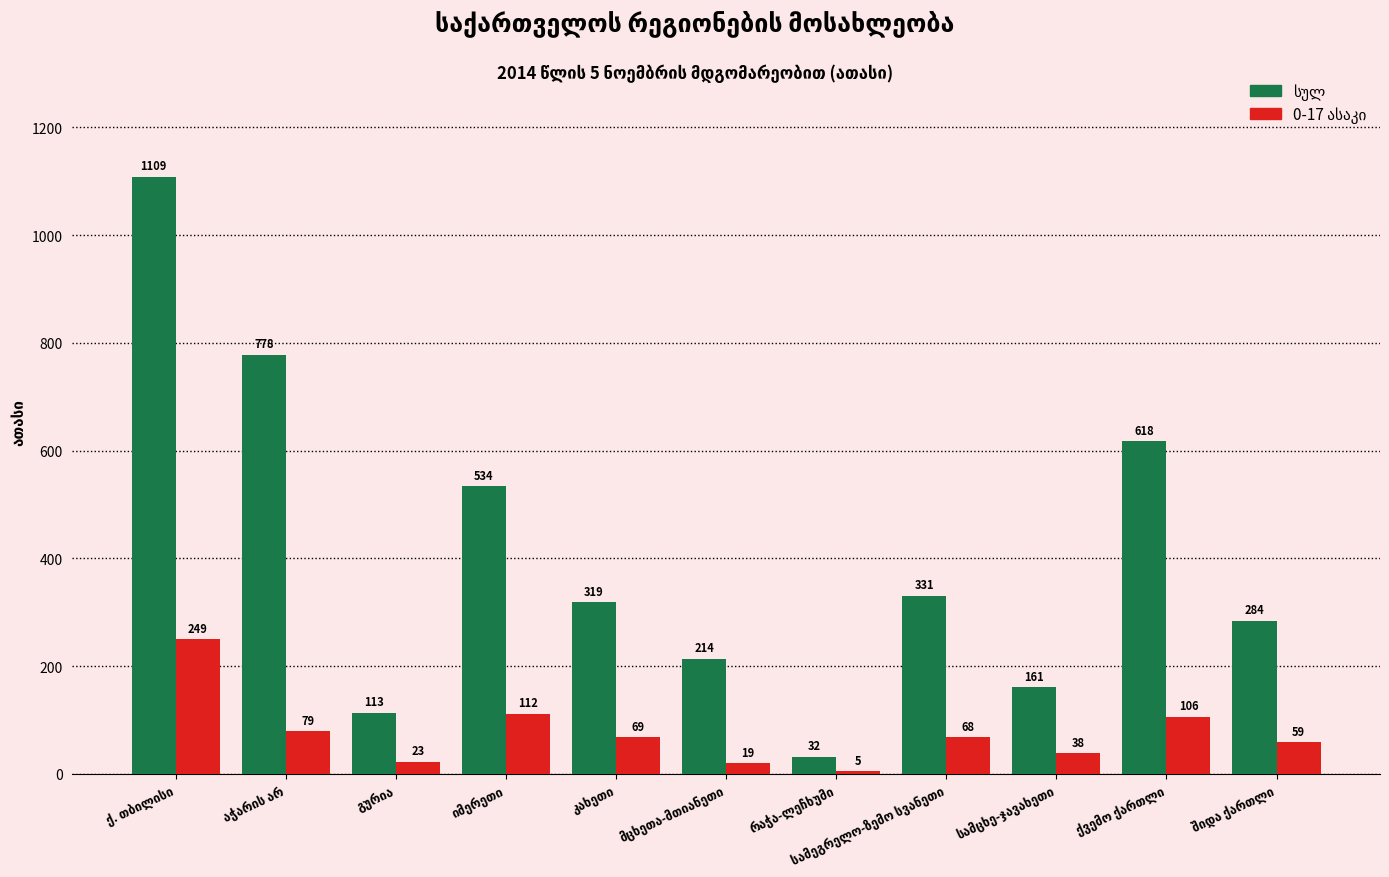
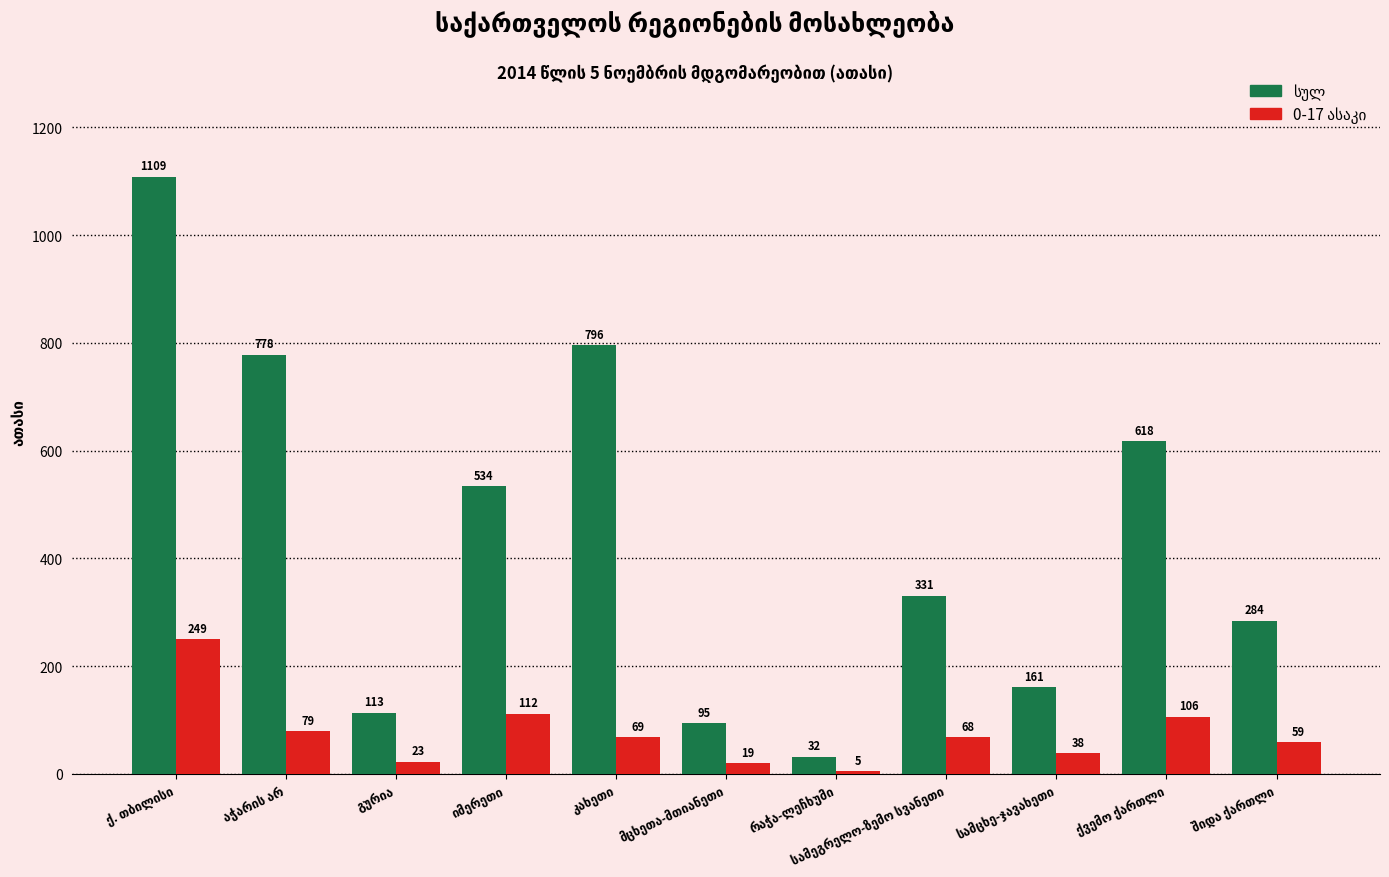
სულ, კახეთი: 319 -> 796
სულ, მცხეთა-მთიანეთი: 214 -> 95
